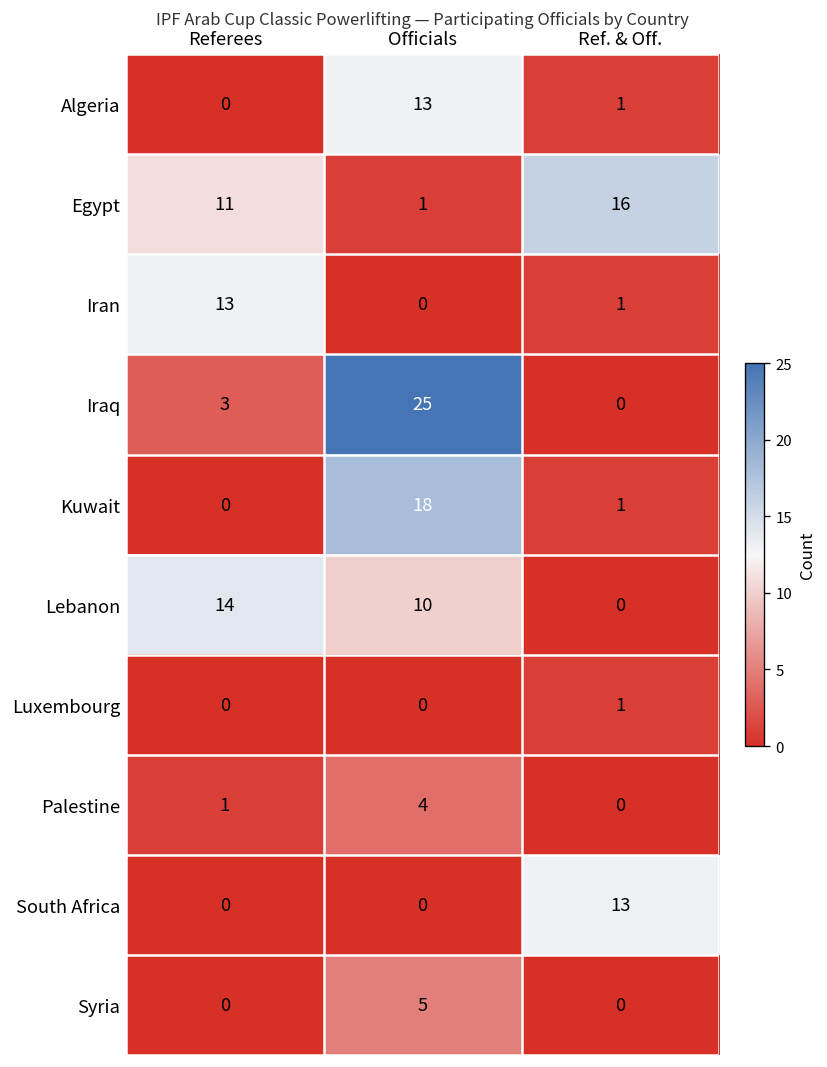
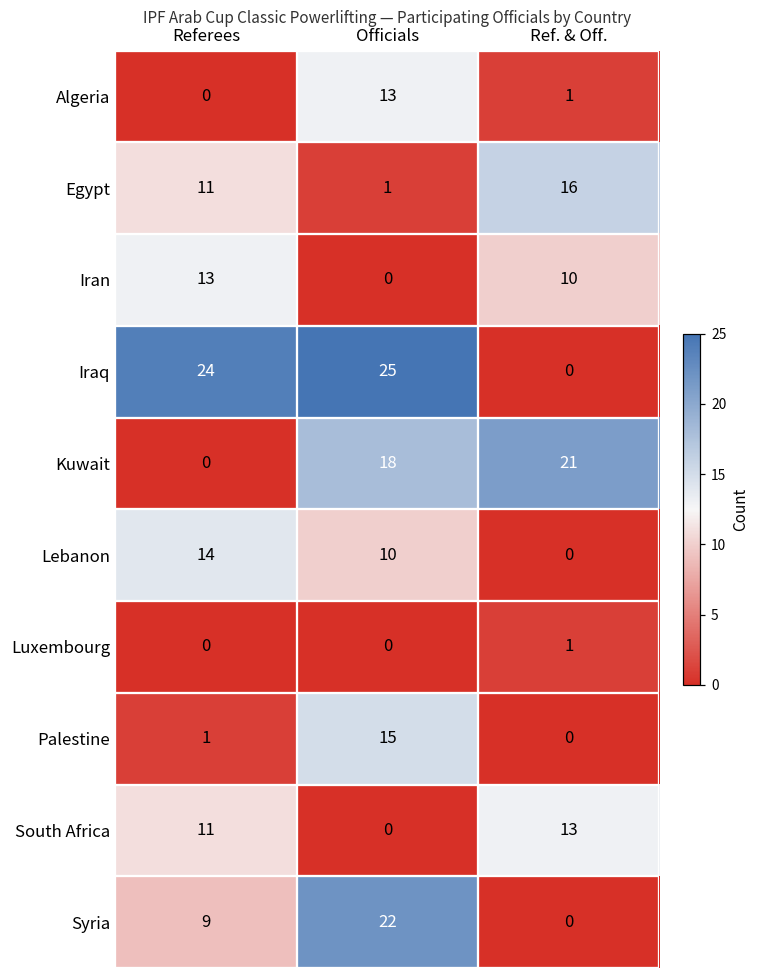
Iran, Ref. & Off.: 1 -> 10
Iraq, Referees: 3 -> 24
Kuwait, Ref. & Off.: 1 -> 21
Palestine, Officials: 4 -> 15
South Africa, Referees: 0 -> 11
Syria, Referees: 0 -> 9
Syria, Officials: 5 -> 22
